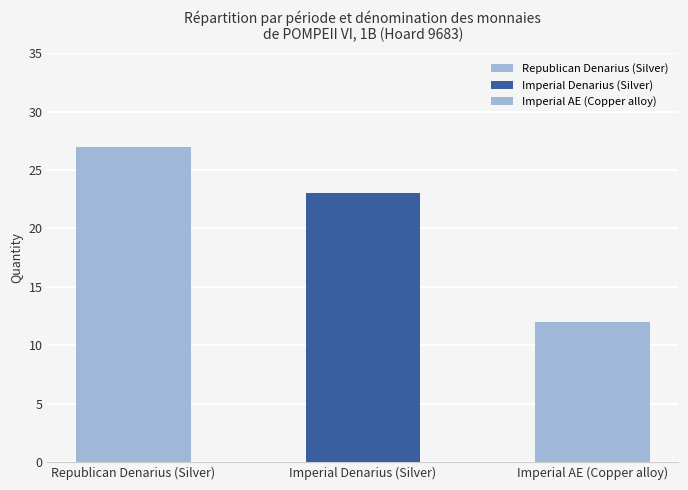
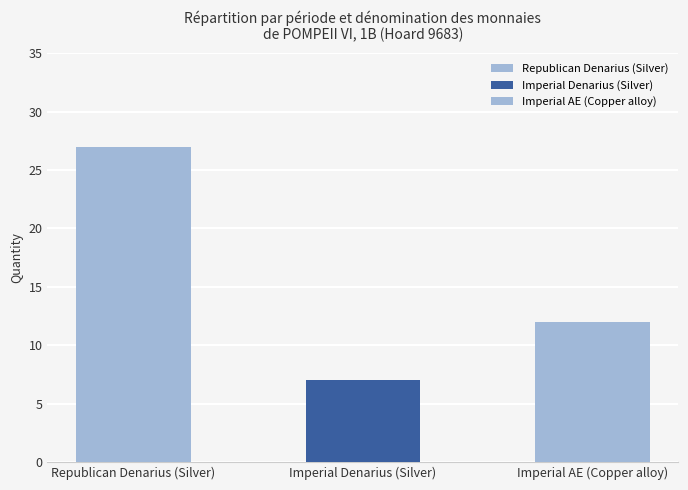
Imperial Denarius (Silver): 23 -> 7
